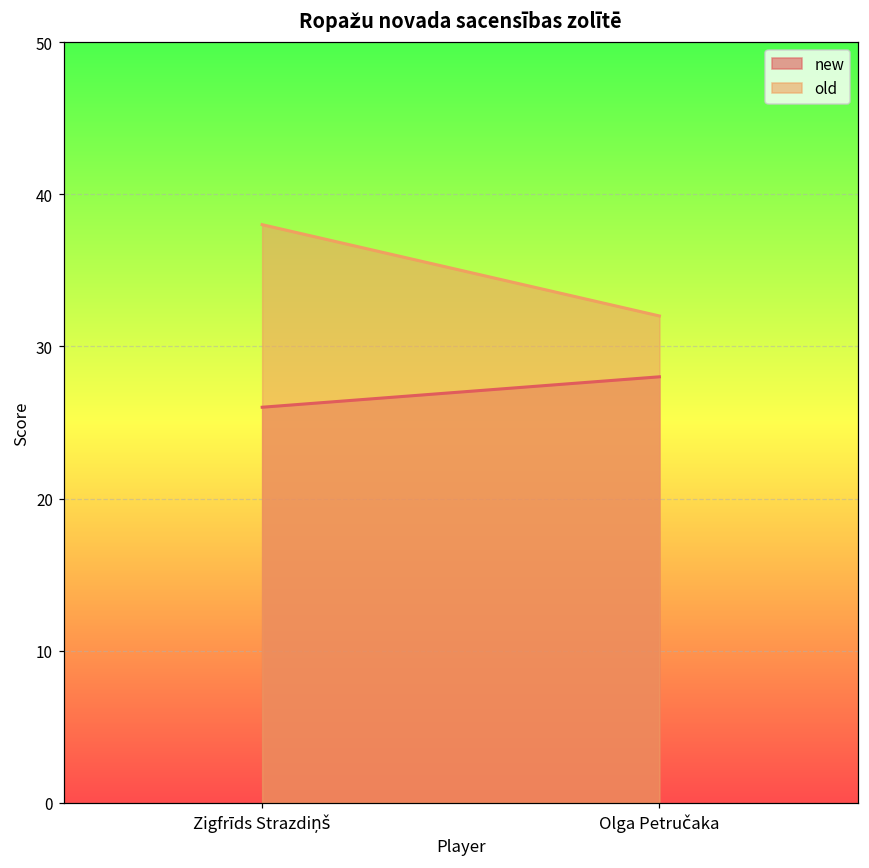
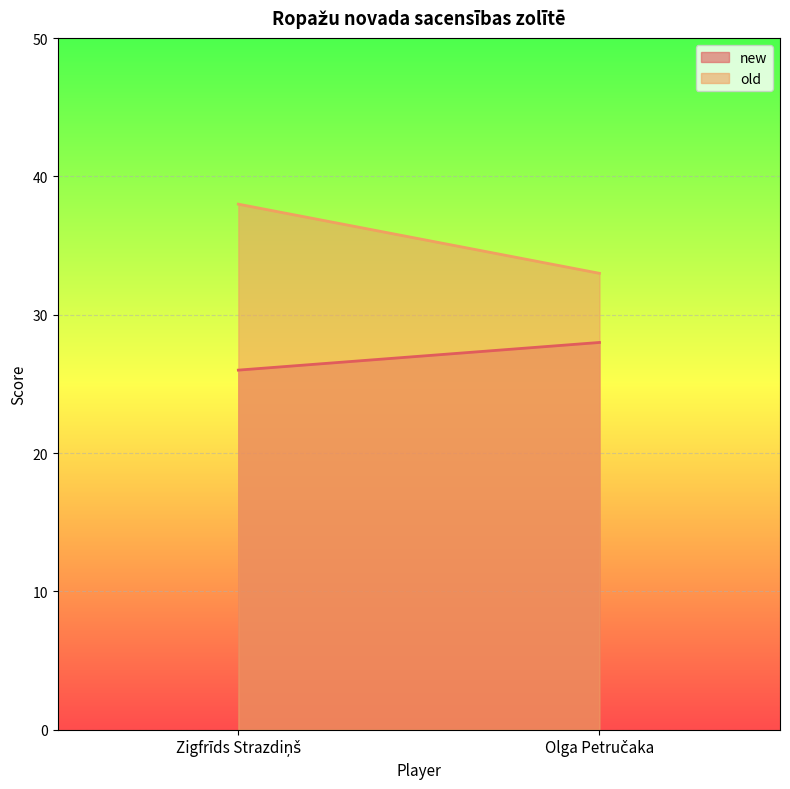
old, Olga Petručaka: 32 -> 33
